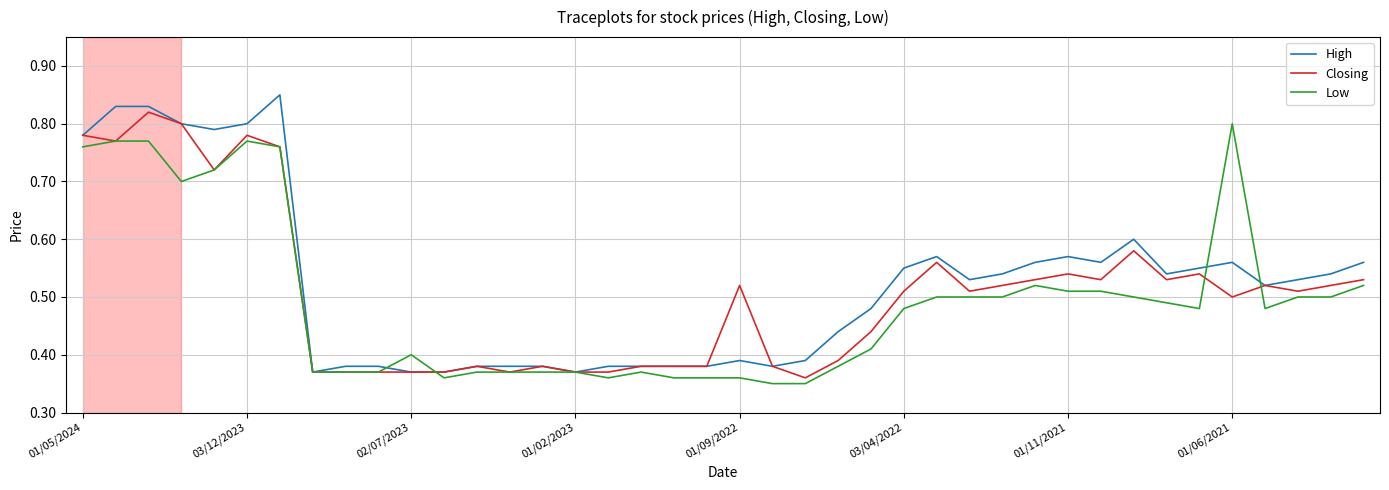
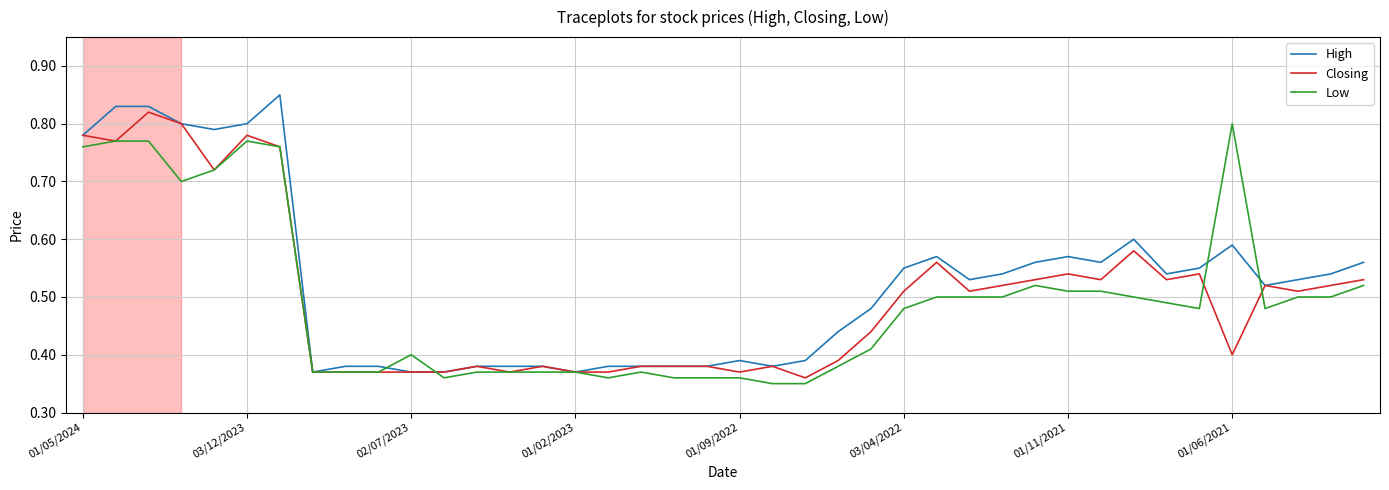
Closing, 01/09/2022: 0.52 -> 0.37
High, 01/06/2021: 0.56 -> 0.59
Closing, 01/06/2021: 0.5 -> 0.4
